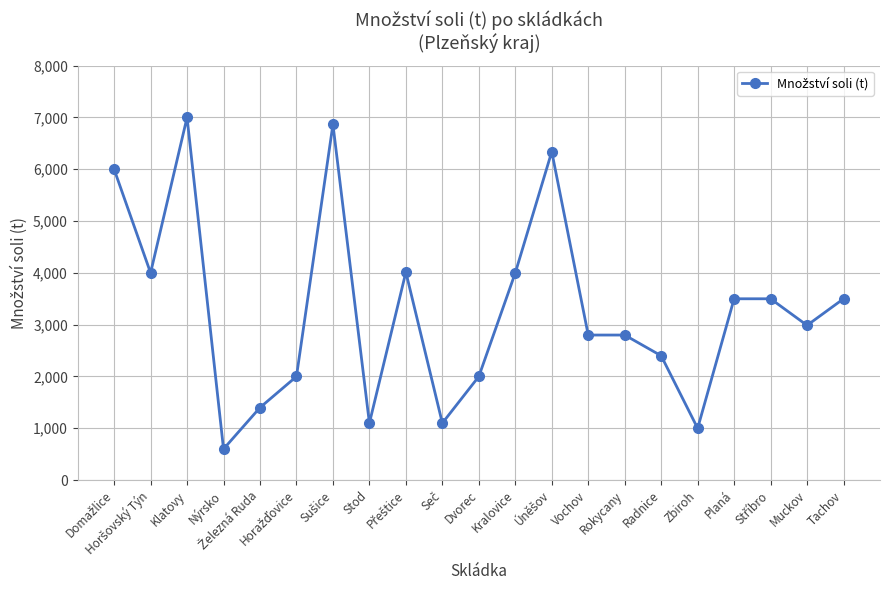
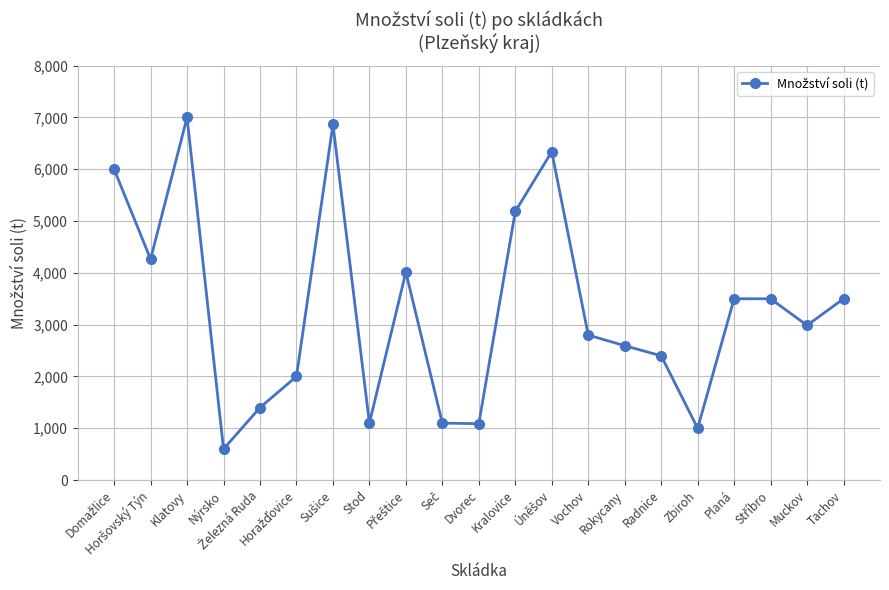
Horšovský Týn: 4,000 -> 4,300
Dvorec: 2,000 -> 1,100
Kralovice: 4,000 -> 5,200
Rokycany: 2,800 -> 2,600
